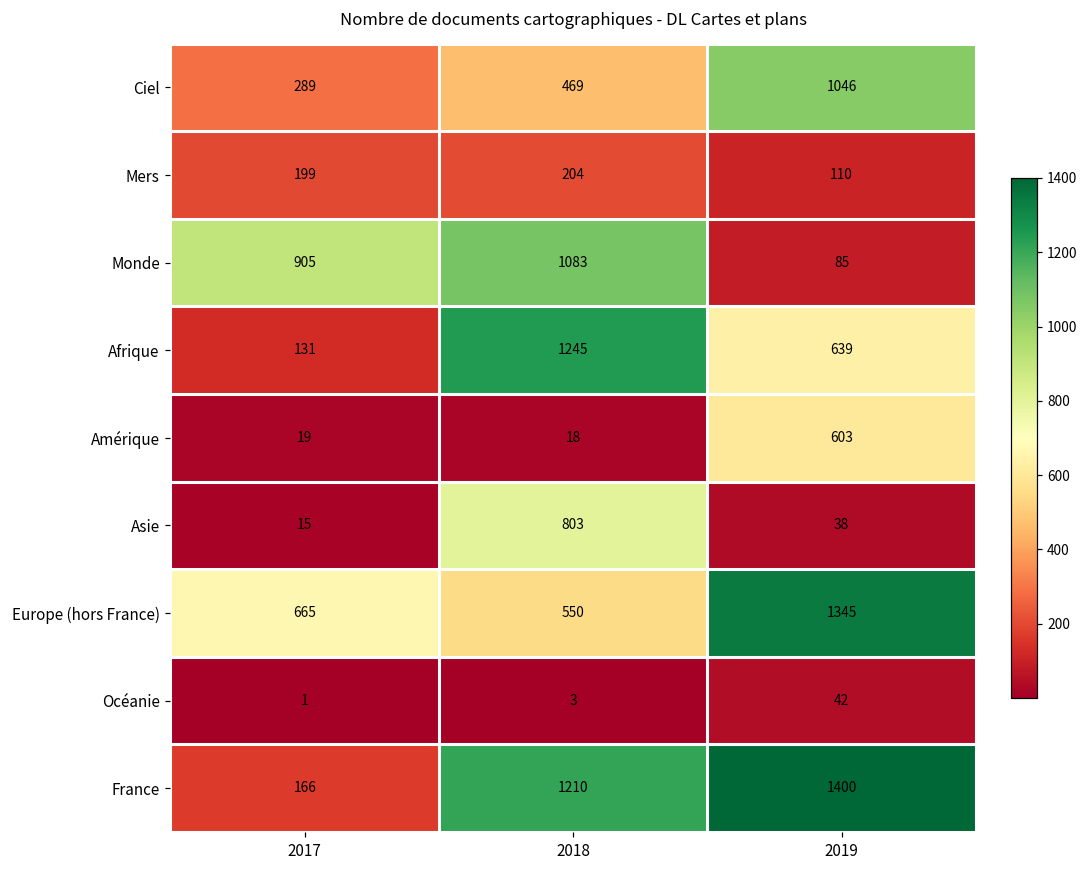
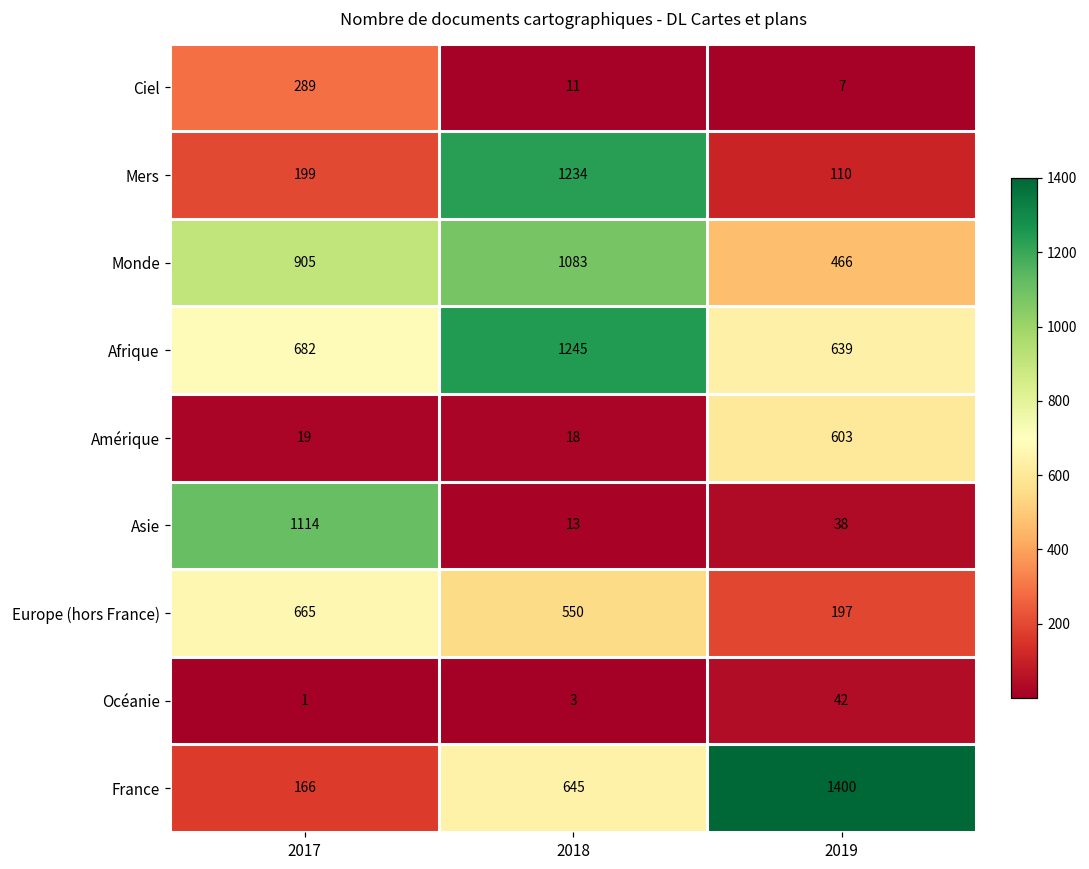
Ciel, 2018: 469 -> 11
Ciel, 2019: 1046 -> 7
Mers, 2018: 204 -> 1234
Monde, 2019: 85 -> 466
Afrique, 2017: 131 -> 682
Asie, 2017: 15 -> 1114
Asie, 2018: 803 -> 13
Europe (hors France), 2019: 1345 -> 197
France, 2018: 1210 -> 645
